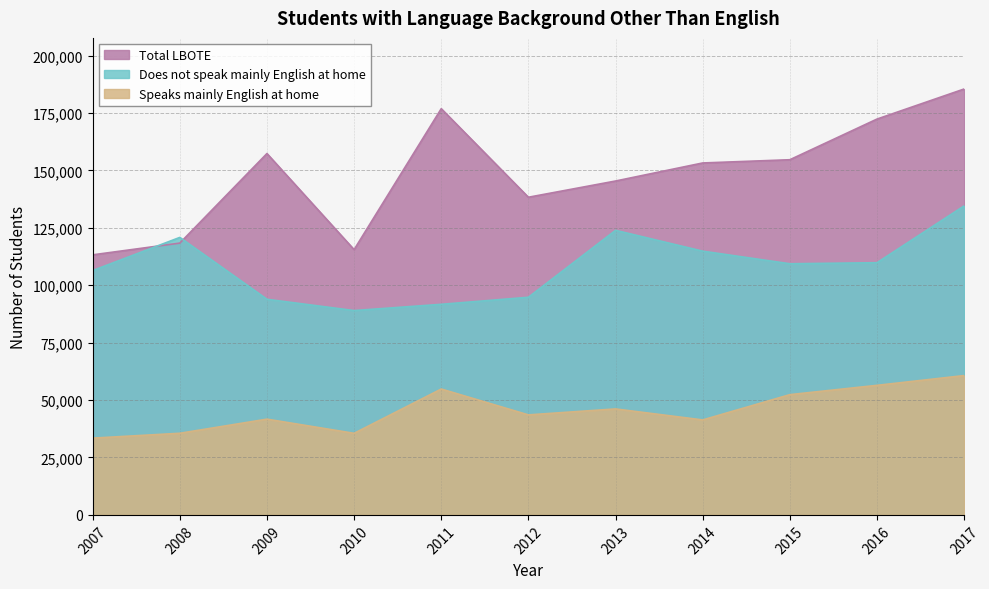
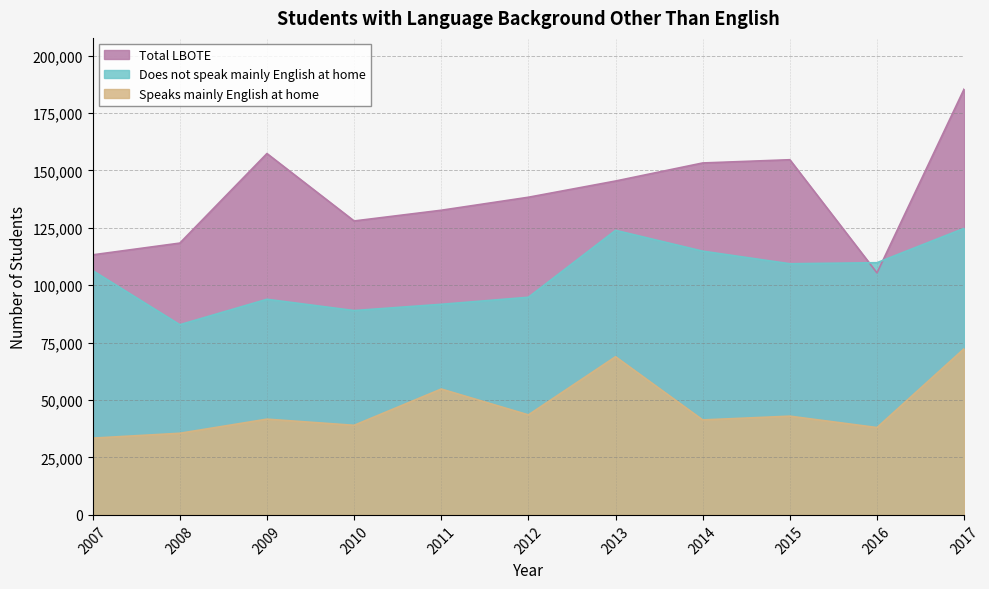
Does not speak mainly English at home, 2008: 121,000 -> 83,000
Total LBOTE, 2010: 115,000 -> 128,000
Speaks mainly English at home, 2010: 36,000 -> 39,000
Total LBOTE, 2011: 177,000 -> 133,000
Speaks mainly English at home, 2013: 46,000 -> 69,000
Speaks mainly English at home, 2015: 52,000 -> 43,000
Total LBOTE, 2016: 172,000 -> 105,000
Speaks mainly English at home, 2016: 56,000 -> 38,000
Does not speak mainly English at home, 2017: 135,000 -> 125,000
Speaks mainly English at home, 2017: 61,000 -> 72,000
